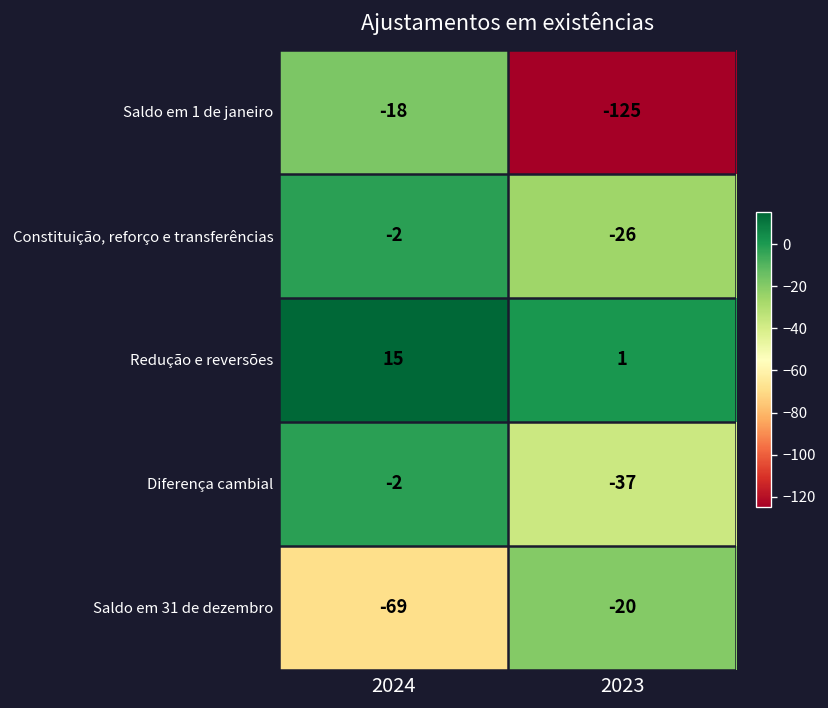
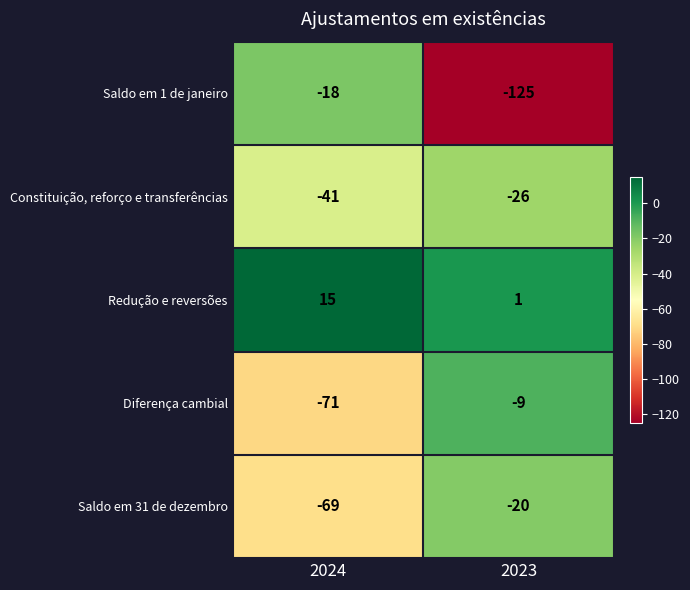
Constituição, reforço e transferências, 2024: -2 -> -41
Diferença cambial, 2024: -2 -> -71
Diferença cambial, 2023: -37 -> -9
